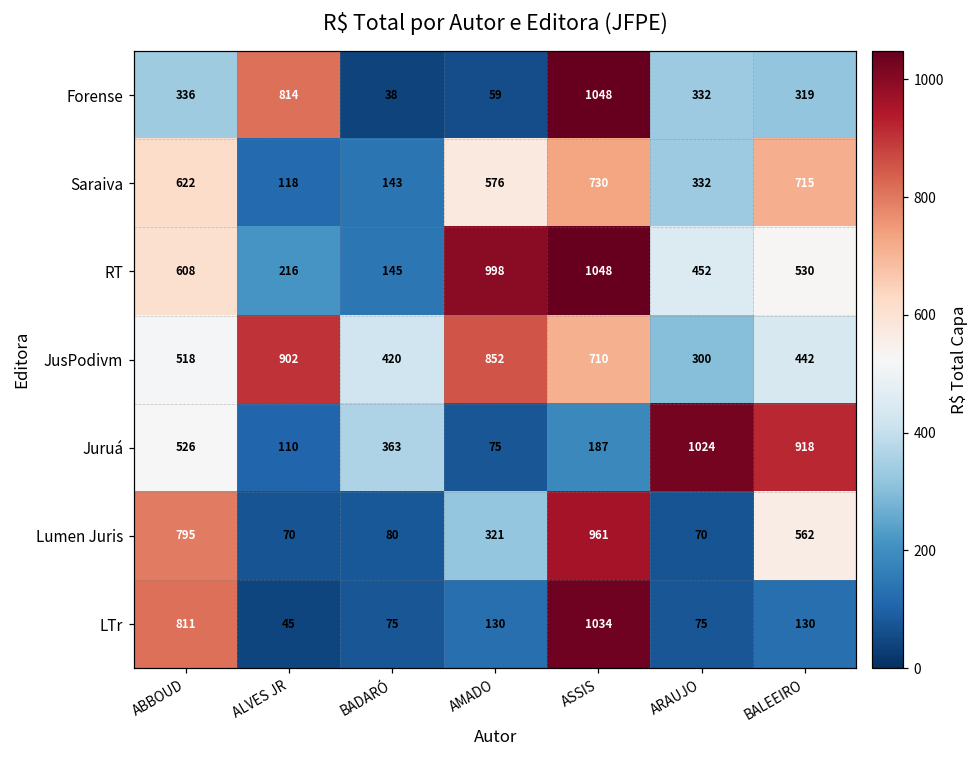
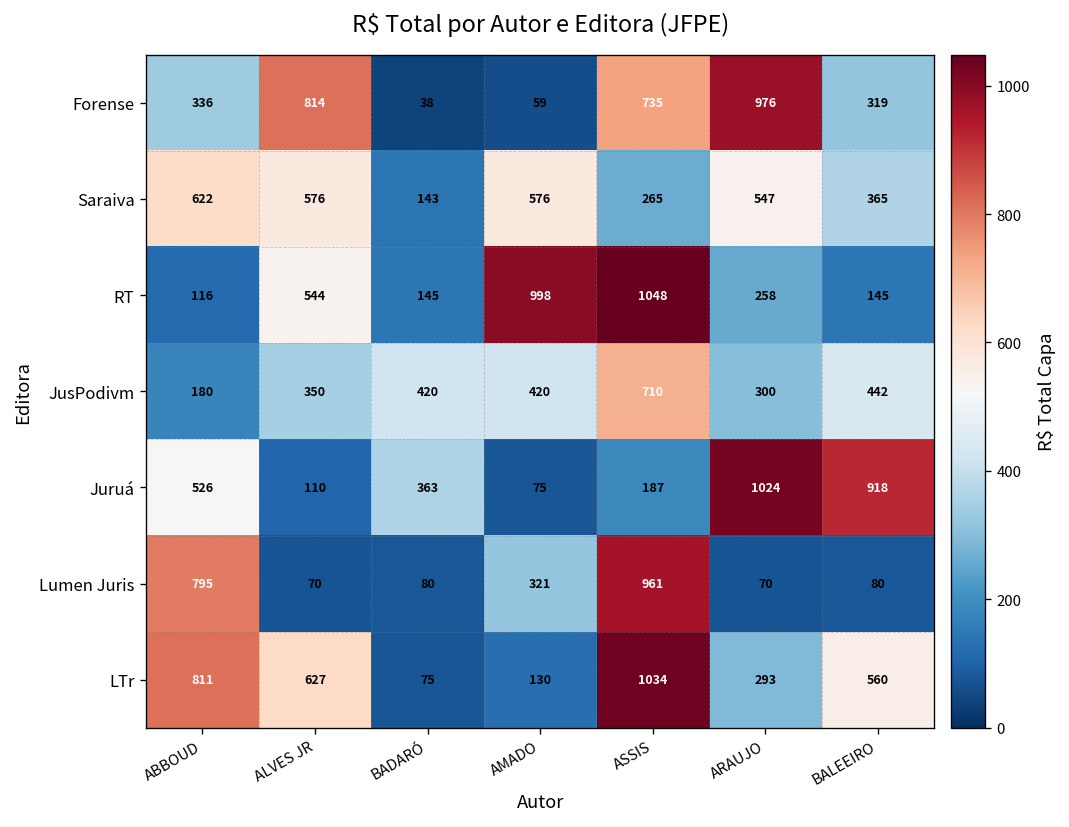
Forense, ASSIS: 1048 -> 735
Forense, ARAUJO: 332 -> 976
Saraiva, ALVES JR: 118 -> 576
Saraiva, ASSIS: 730 -> 265
Saraiva, ARAUJO: 332 -> 547
Saraiva, BALEEIRO: 715 -> 365
RT, ABBOUD: 608 -> 116
RT, ALVES JR: 216 -> 544
RT, ARAUJO: 452 -> 258
RT, BALEEIRO: 530 -> 145
JusPodivm, ABBOUD: 518 -> 180
JusPodivm, ALVES JR: 902 -> 350
JusPodivm, AMADO: 852 -> 420
Lumen Juris, BALEEIRO: 562 -> 80
LTr, ALVES JR: 45 -> 627
LTr, ARAUJO: 75 -> 293
LTr, BALEEIRO: 130 -> 560
